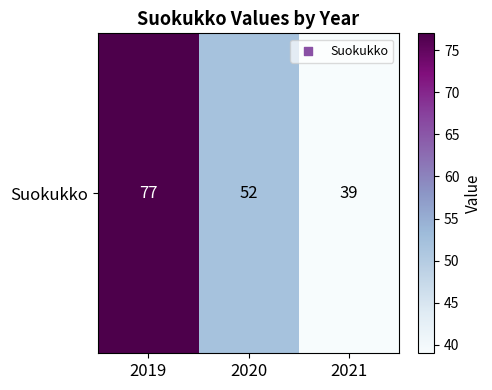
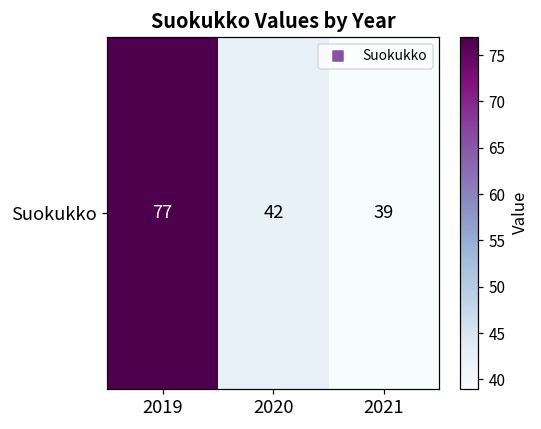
Suokukko, 2020: 52 -> 42
